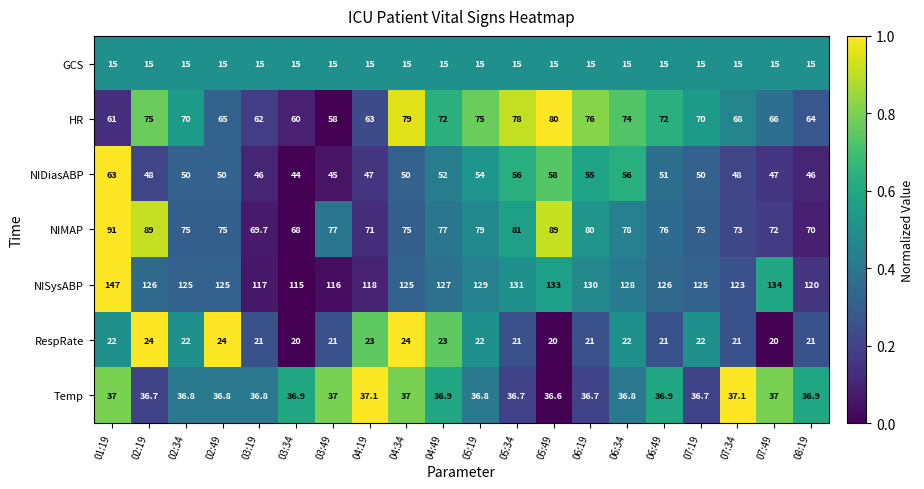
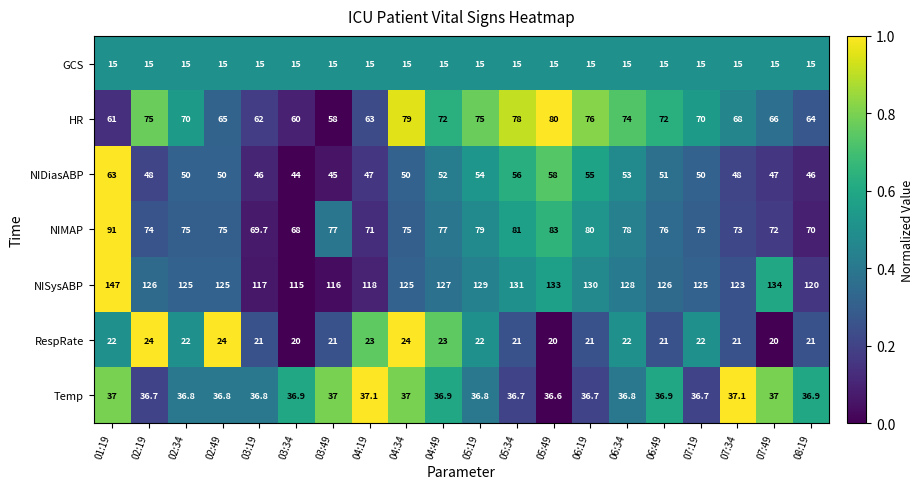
NIDiasABP, 06:34: 56 -> 53
NIMAP, 02:19: 89 -> 74
NIMAP, 05:49: 89 -> 83
